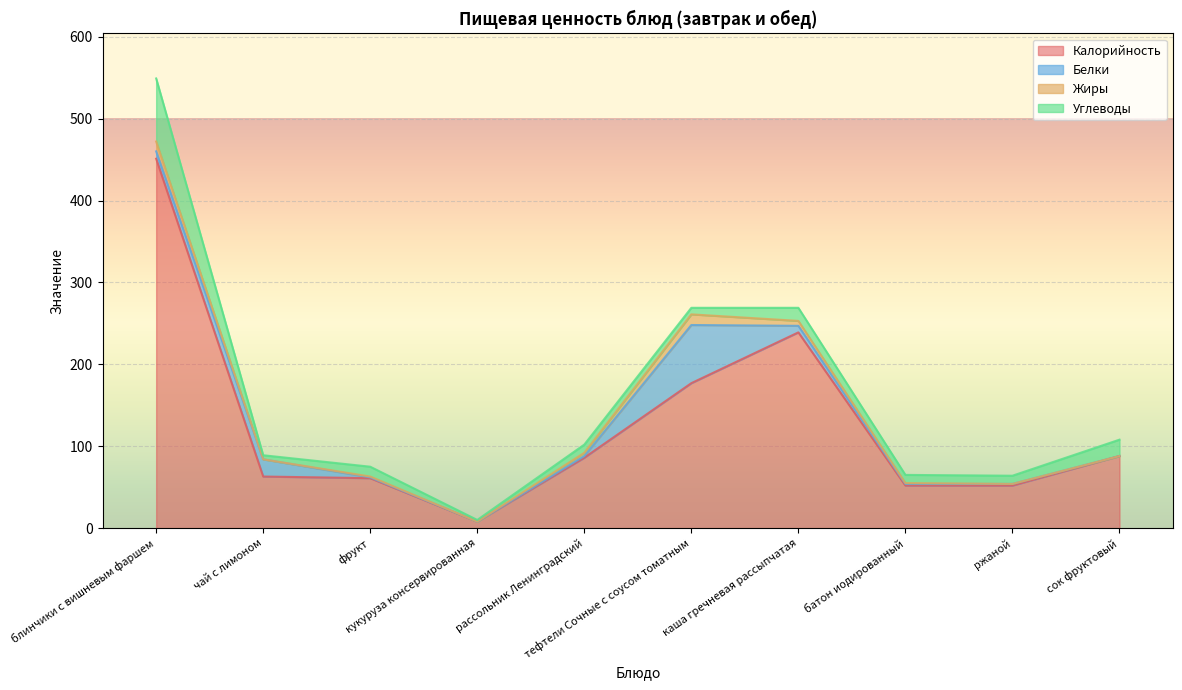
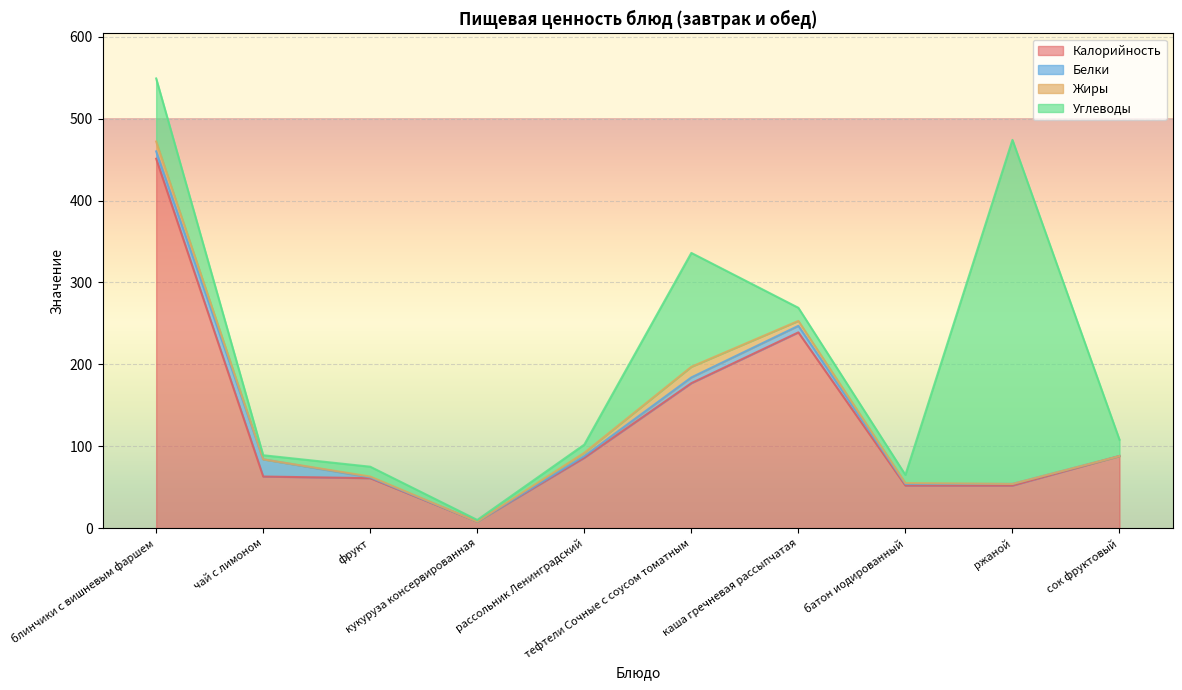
Белки, тефтели Сочные с соусом томатным: 70 -> 10
Углеводы, тефтели Сочные с соусом томатным: 10 -> 140
Углеводы, ржаной: 10 -> 420
